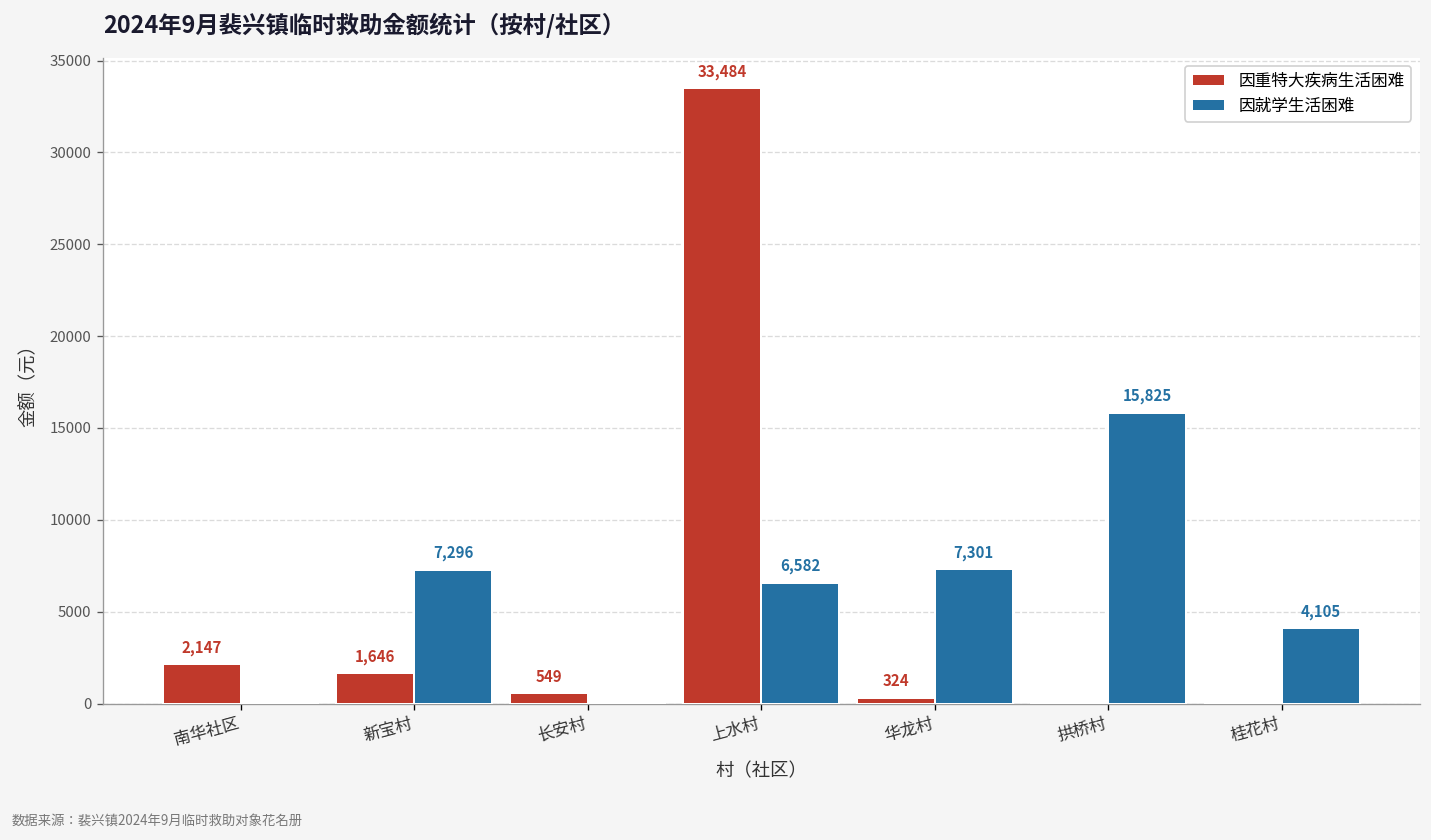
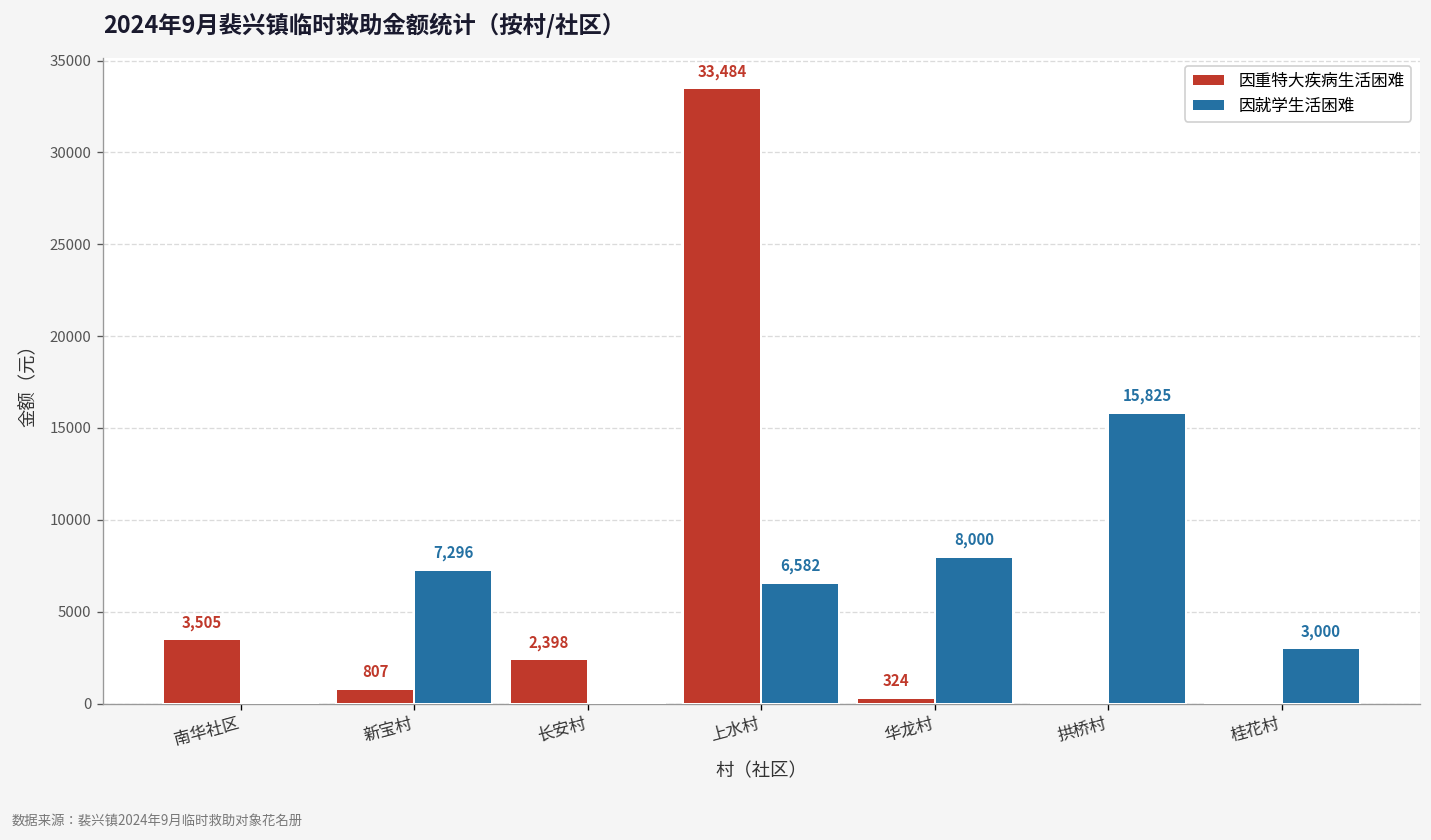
因重特大疾病生活困难, 南华社区: 2,147 -> 3,505
因重特大疾病生活困难, 新宝村: 1,646 -> 807
因重特大疾病生活困难, 长安村: 549 -> 2,398
因就学生活困难, 华龙村: 7,301 -> 8,000
因就学生活困难, 桂花村: 4,105 -> 3,000
